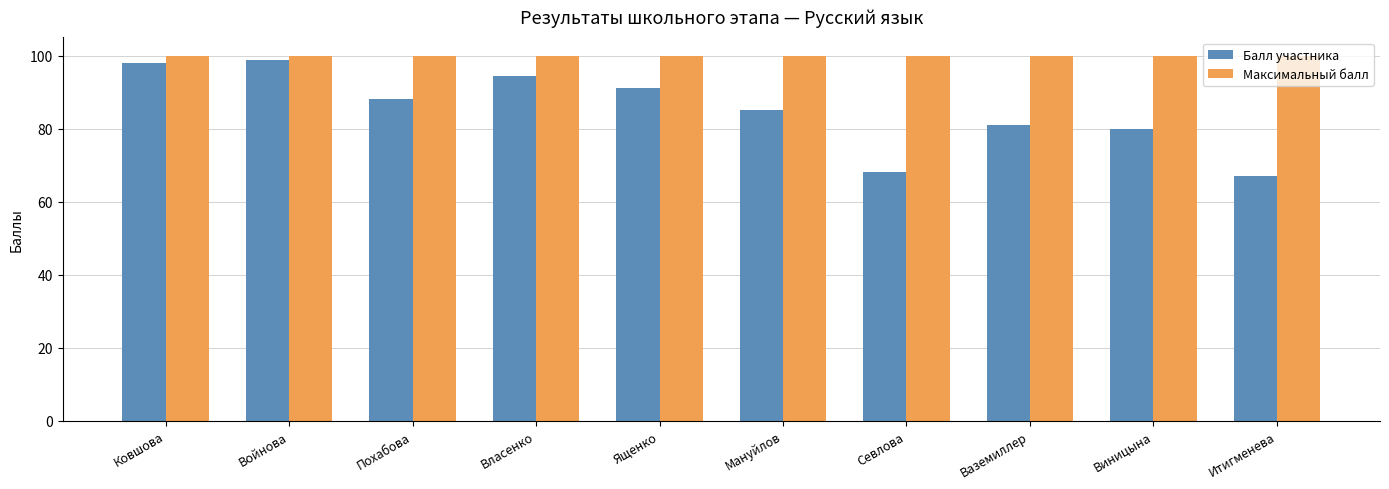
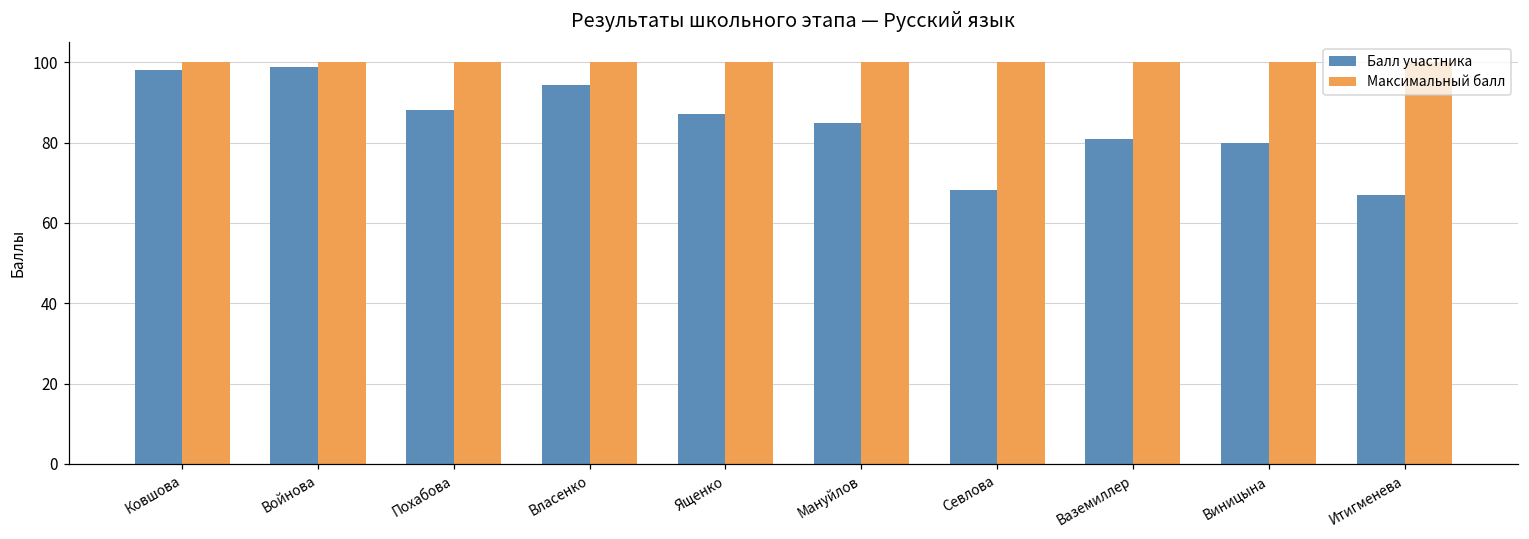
Балл участника, Ященко: 91 -> 87
